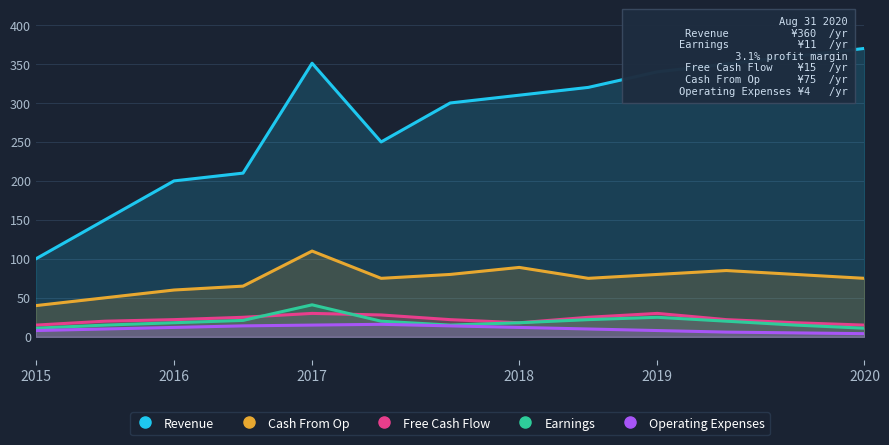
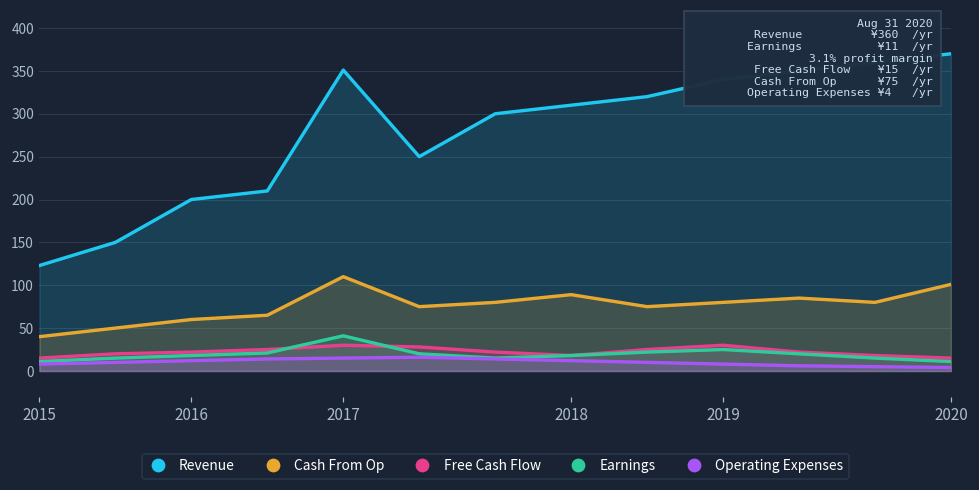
Revenue, 2015: 100 -> 120
Cash From Op, 2020: 80 -> 100
